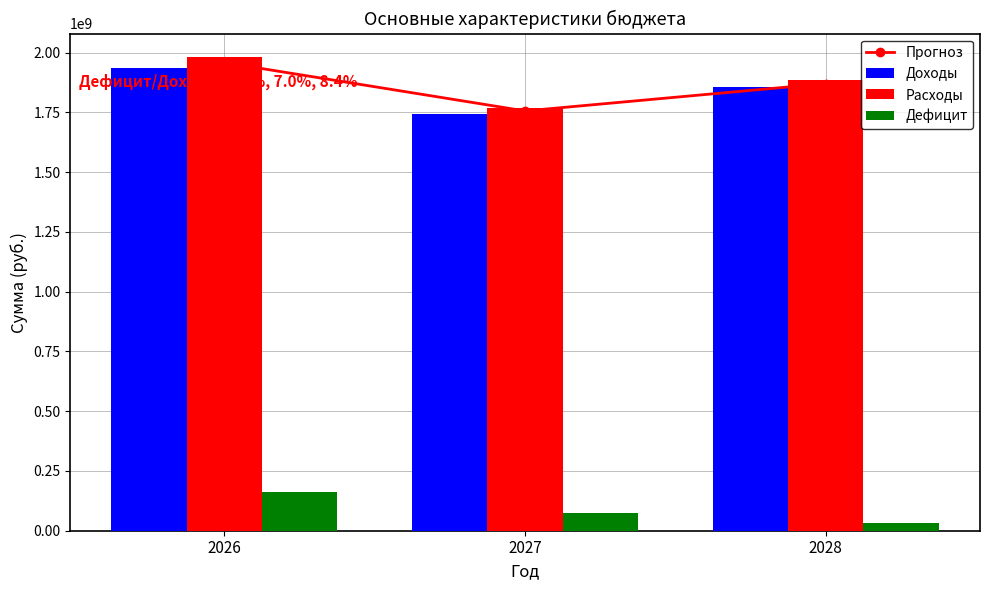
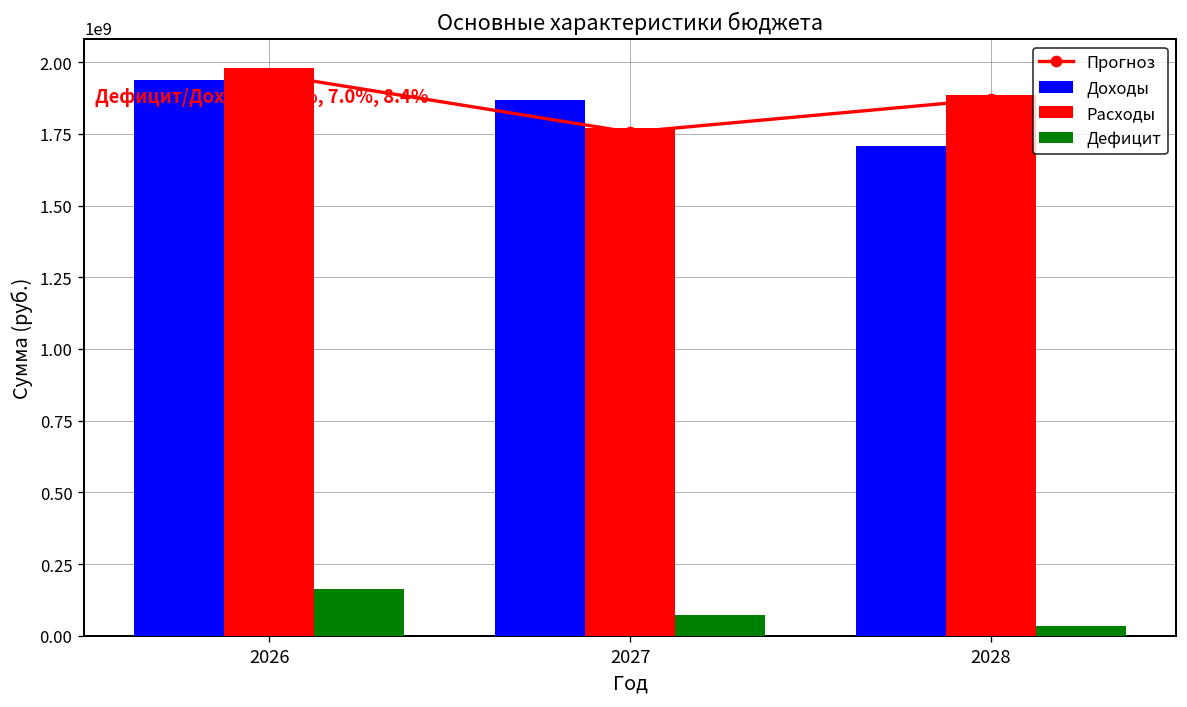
Доходы, 2027: 1740000000 -> 1870000000
Доходы, 2028: 1850000000 -> 1710000000
